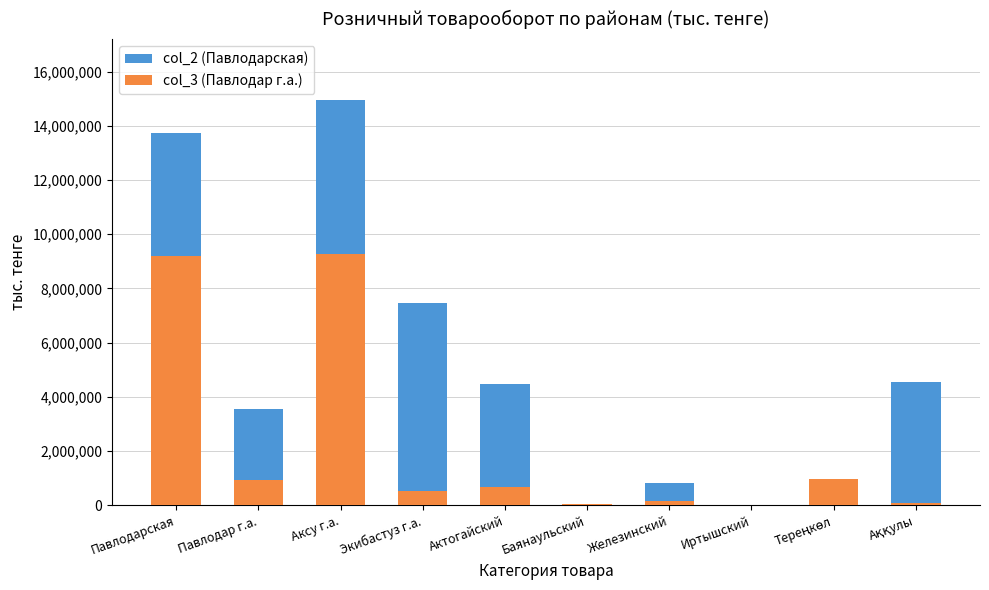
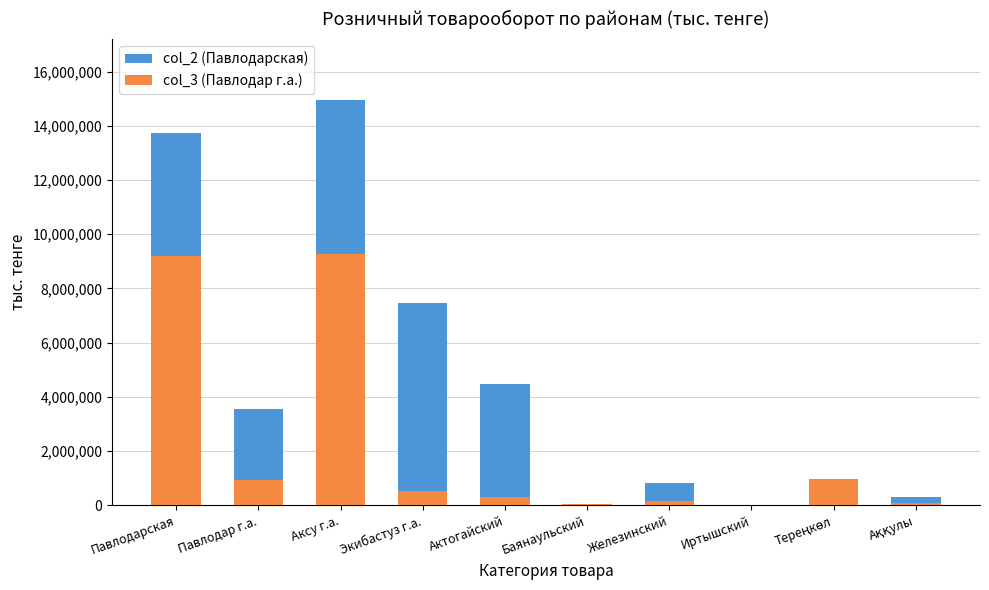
col_3 (Павлодар г.а.), Актогайский: 700,000 -> 300,000
col_2 (Павлодарская), Аққулы: 4,500,000 -> 300,000
